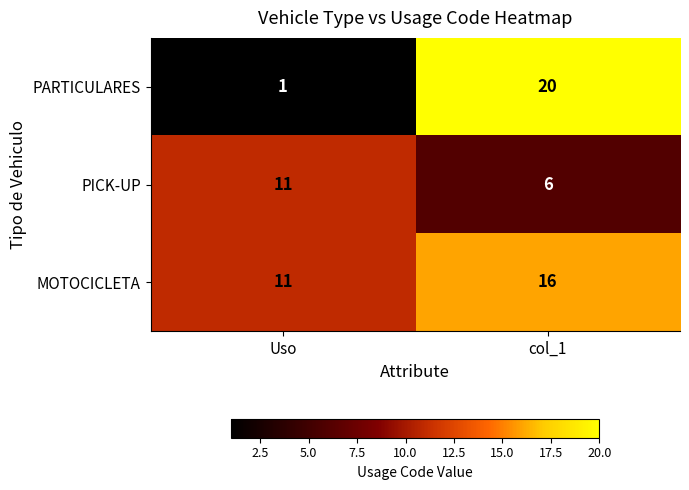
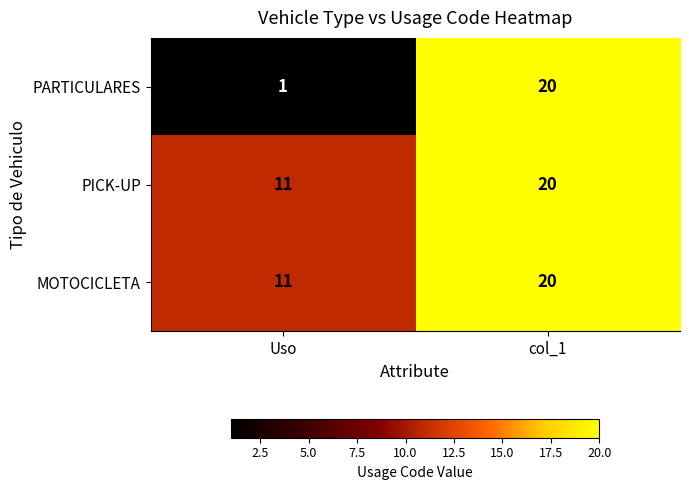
PICK-UP, col_1: 6 -> 20
MOTOCICLETA, col_1: 16 -> 20
